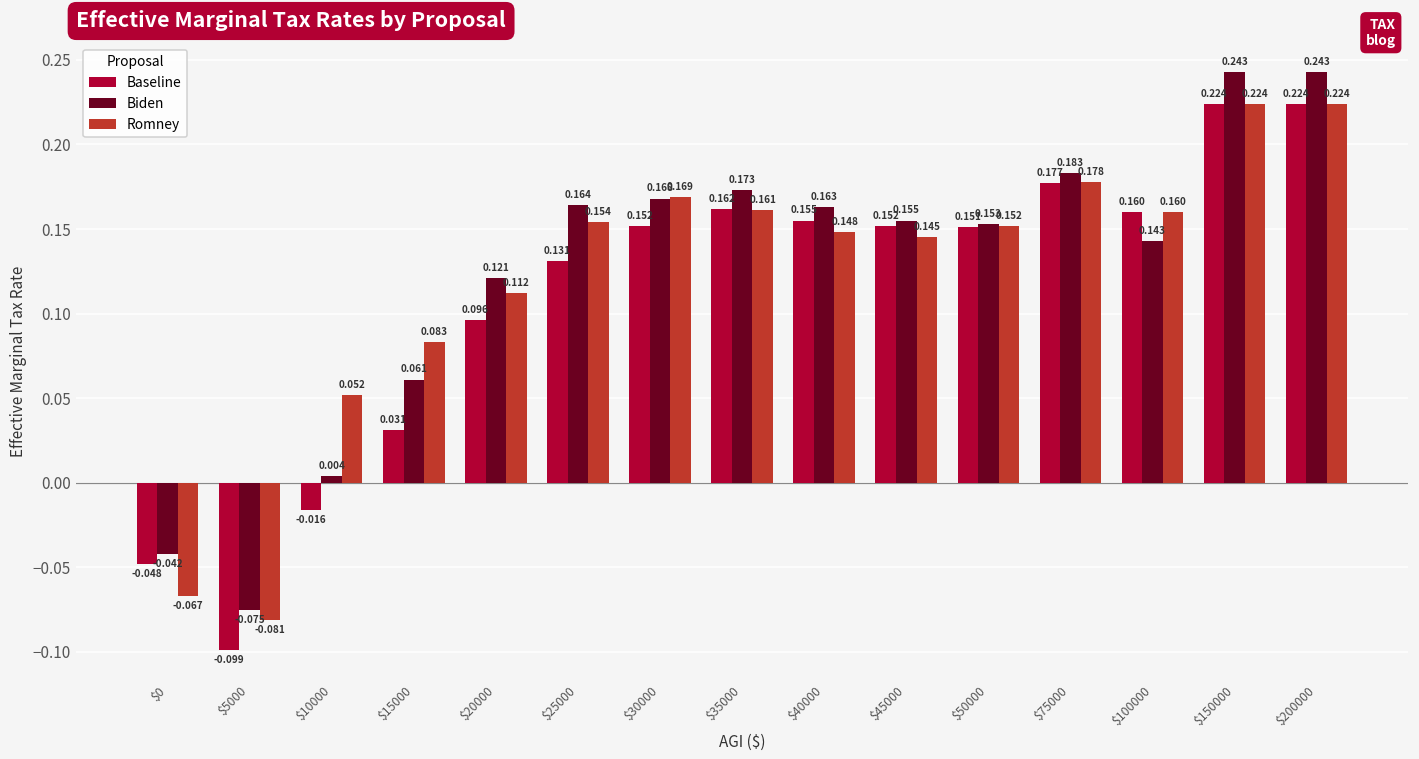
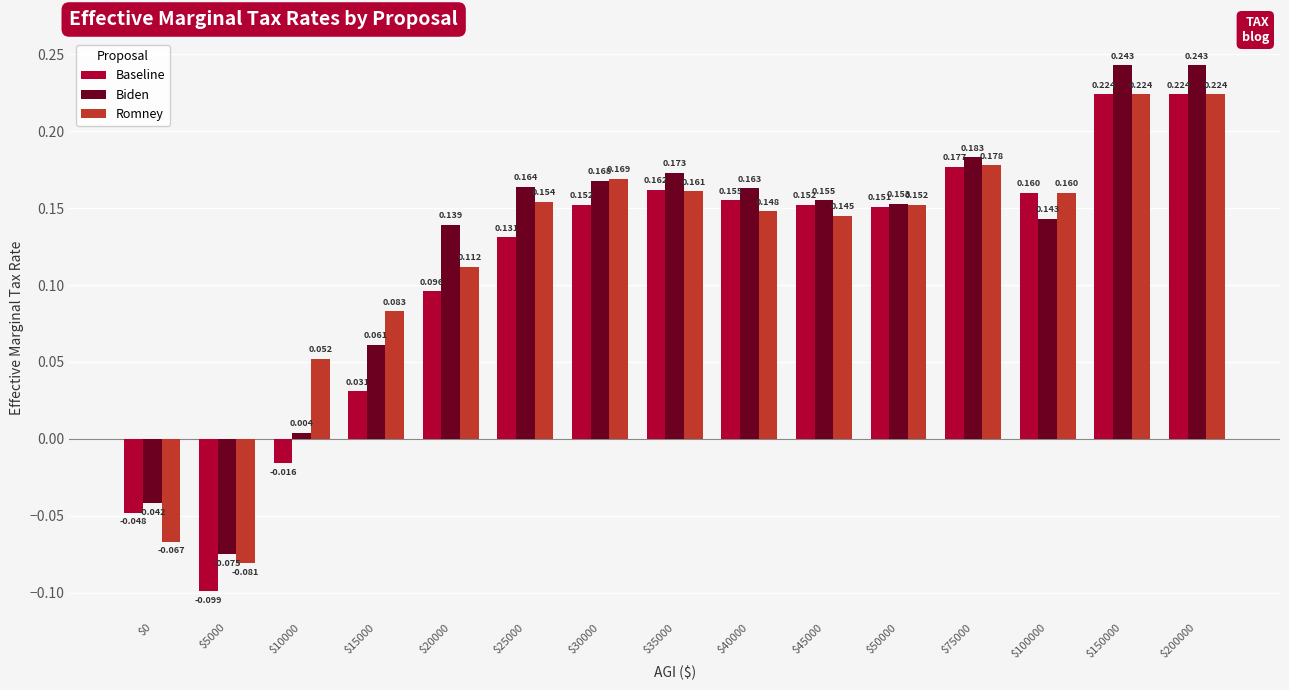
Biden, $20000: 0.121 -> 0.139
